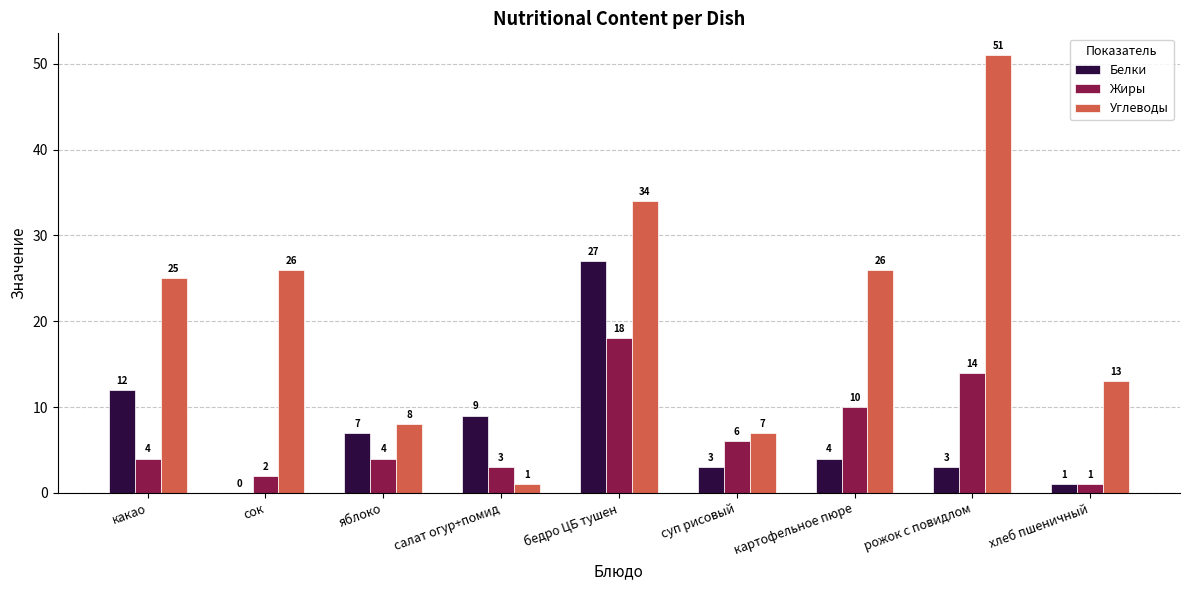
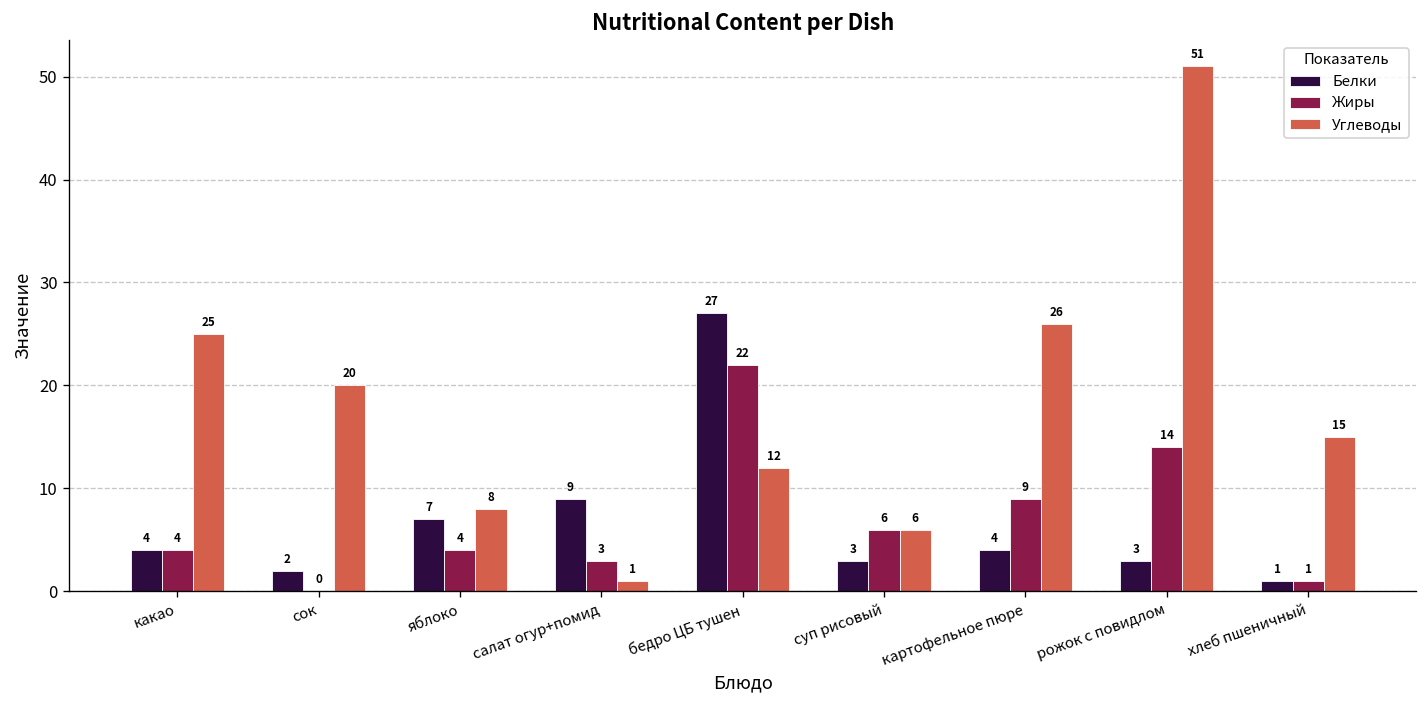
Белки, какао: 12 -> 4
Белки, сок: 0 -> 2
Жиры, сок: 2 -> 0
Углеводы, сок: 26 -> 20
Жиры, бедро ЦБ тушен: 18 -> 22
Углеводы, бедро ЦБ тушен: 34 -> 12
Углеводы, суп рисовый: 7 -> 6
Жиры, картофельное пюре: 10 -> 9
Углеводы, хлеб пшеничный: 13 -> 15
